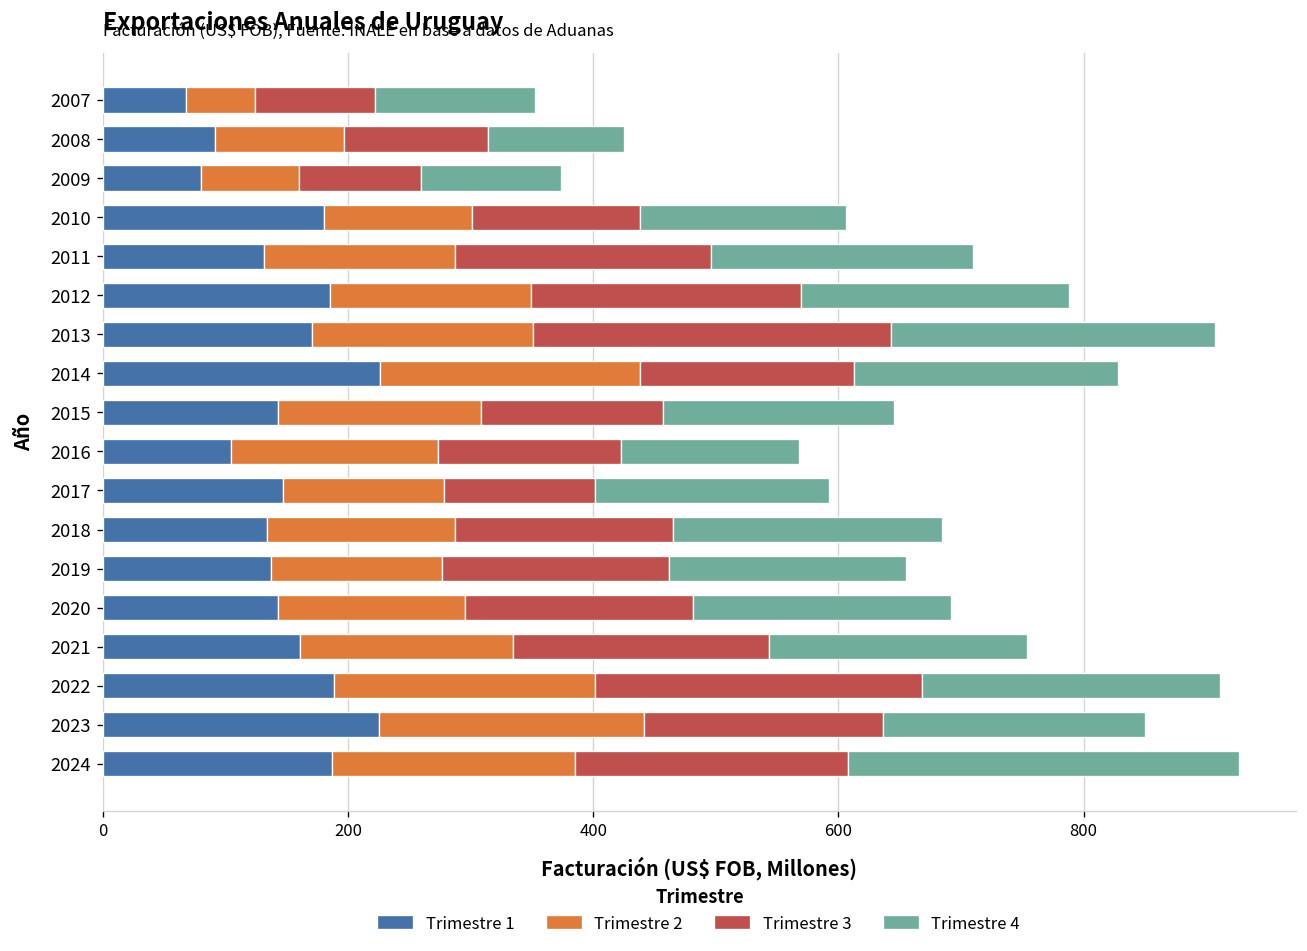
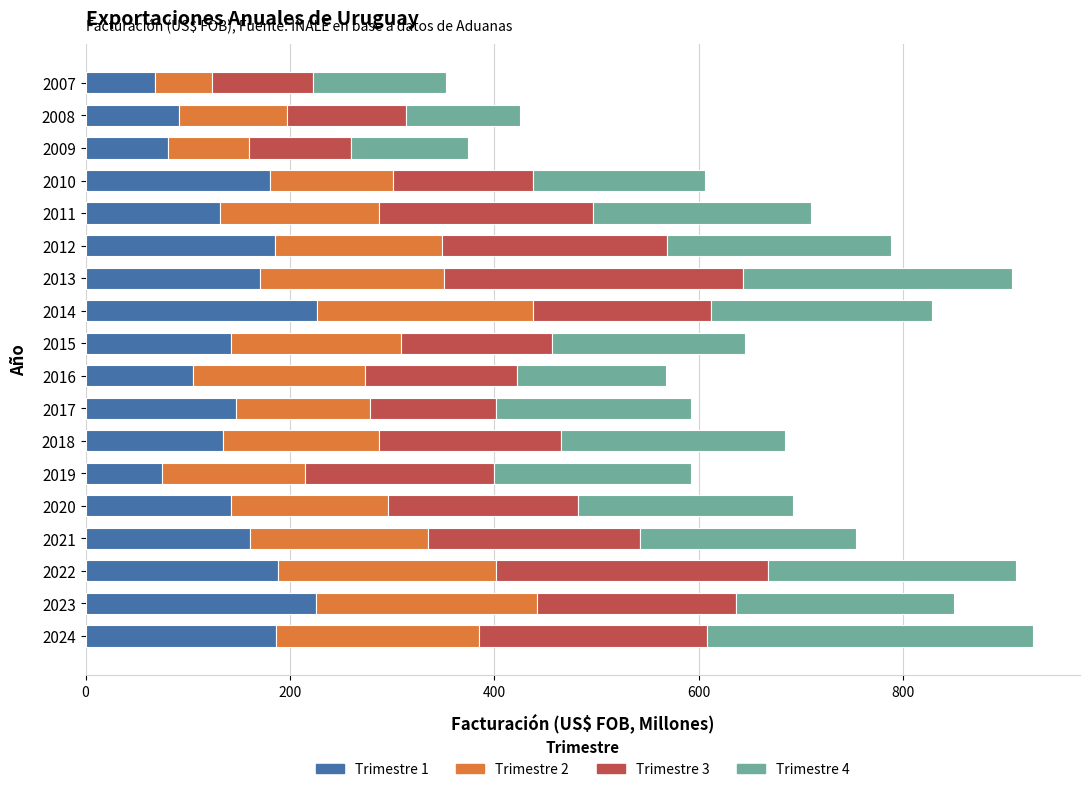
Trimestre 1, 2019: 137 -> 75
